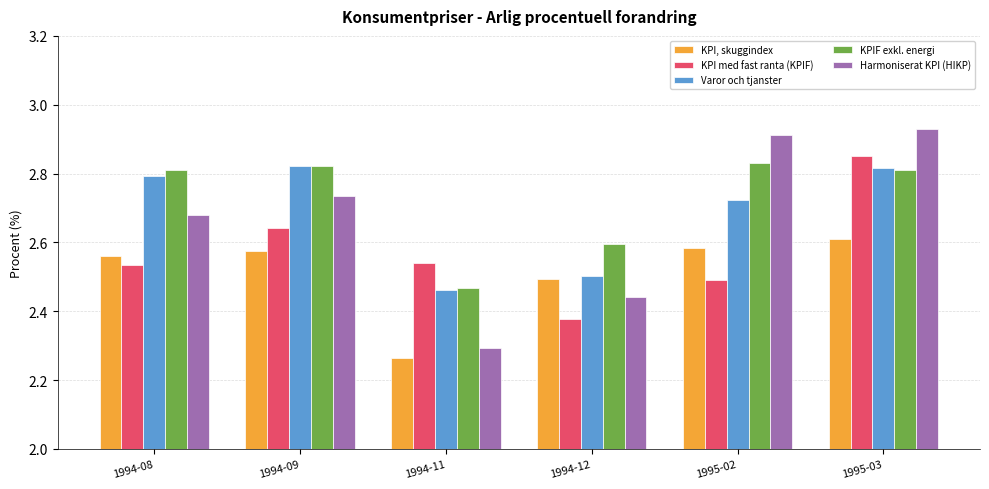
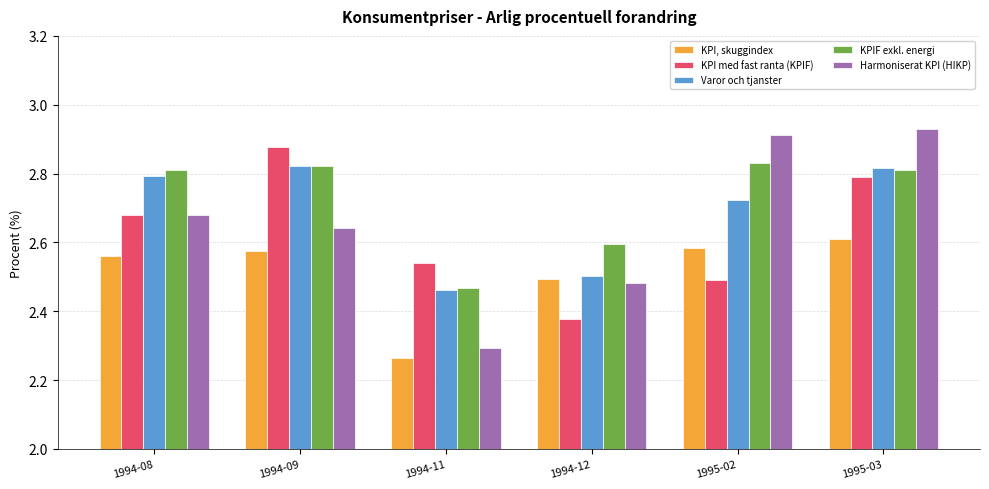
KPI med fast ranta (KPIF), 1994-08: 2.53 -> 2.68
KPI med fast ranta (KPIF), 1994-09: 2.64 -> 2.88
Harmoniserat KPI (HIKP), 1994-09: 2.74 -> 2.64
Harmoniserat KPI (HIKP), 1994-12: 2.44 -> 2.48
KPI med fast ranta (KPIF), 1995-03: 2.85 -> 2.79
